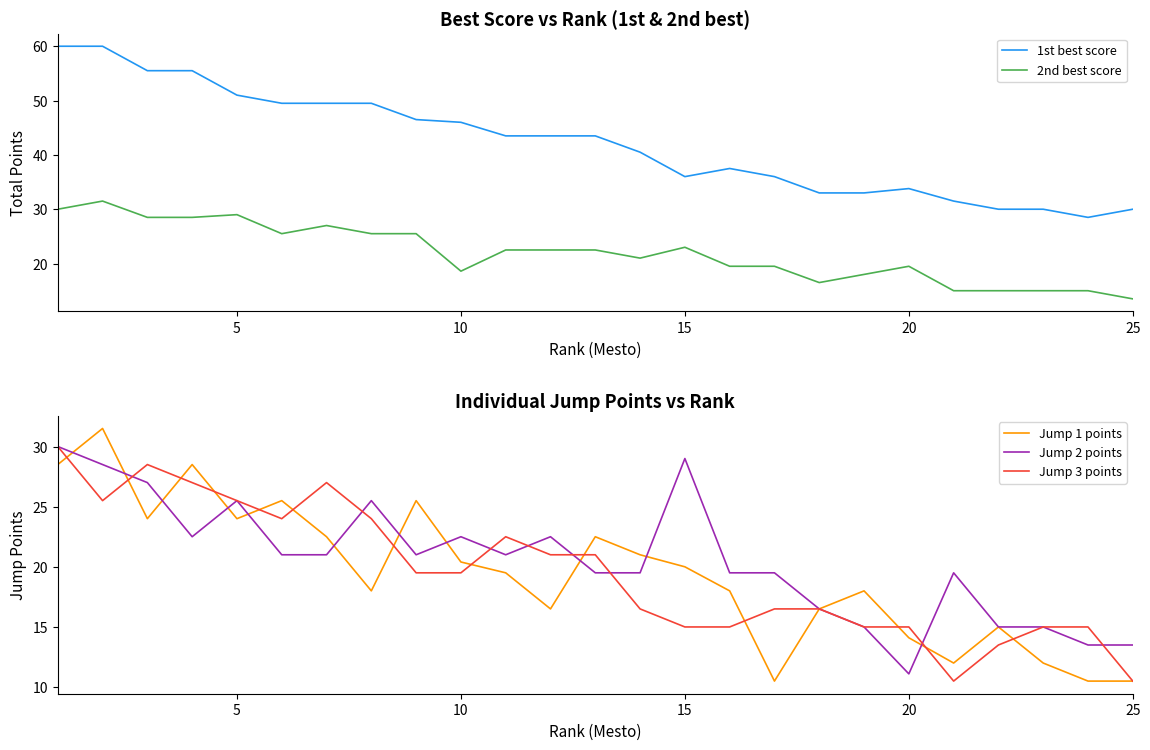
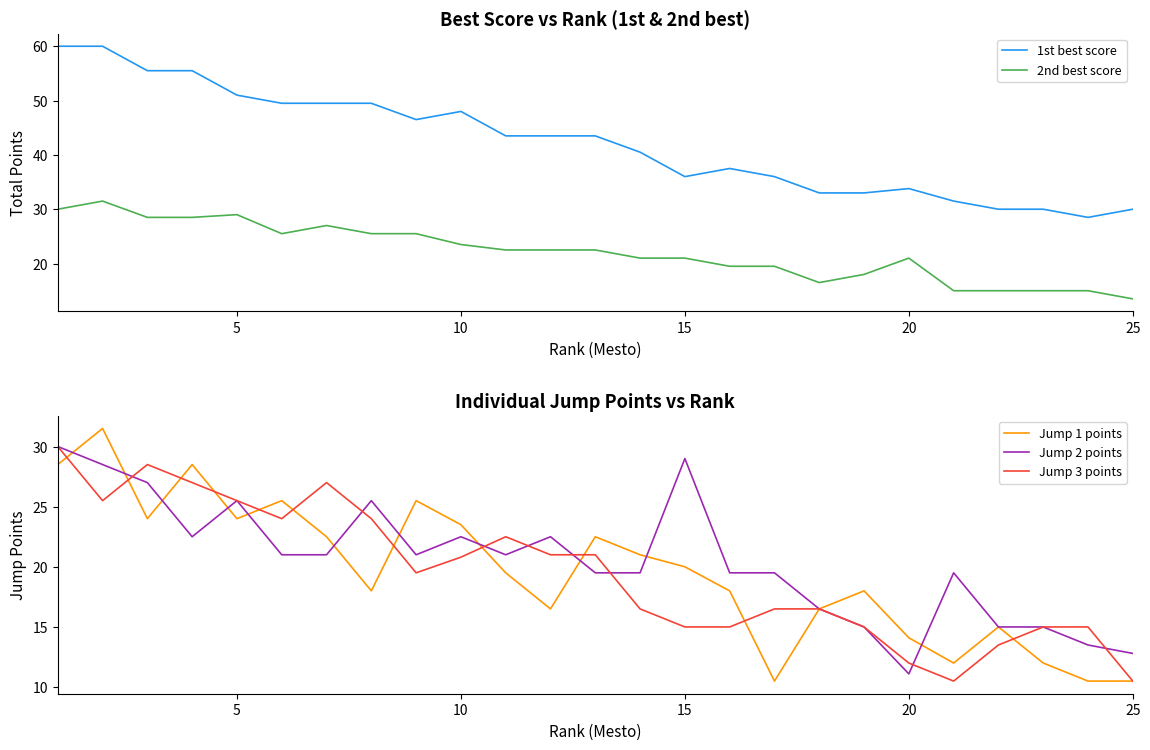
Best Score vs Rank (1st & 2nd best), 1st best score, 10: 46 -> 48
Best Score vs Rank (1st & 2nd best), 2nd best score, 10: 19 -> 24
Best Score vs Rank (1st & 2nd best), 2nd best score, 15: 23 -> 21
Best Score vs Rank (1st & 2nd best), 2nd best score, 20: 20 -> 21
Individual Jump Points vs Rank, Jump 1 points, 10: 20.4 -> 23.5
Individual Jump Points vs Rank, Jump 3 points, 10: 19.5 -> 20.8
Individual Jump Points vs Rank, Jump 3 points, 20: 15 -> 12
Individual Jump Points vs Rank, Jump 2 points, 25: 13.5 -> 12.8
